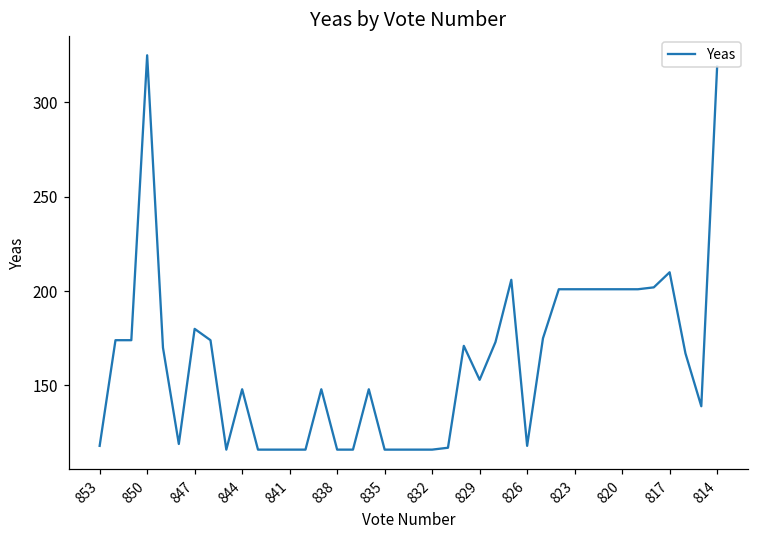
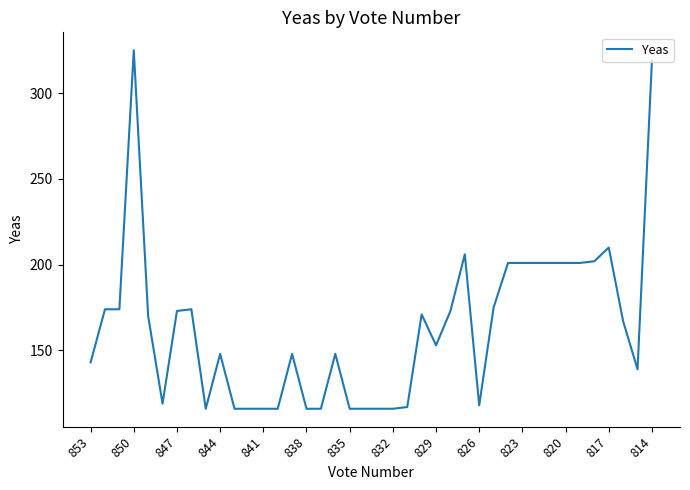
853: 118 -> 143
847: 180 -> 173
